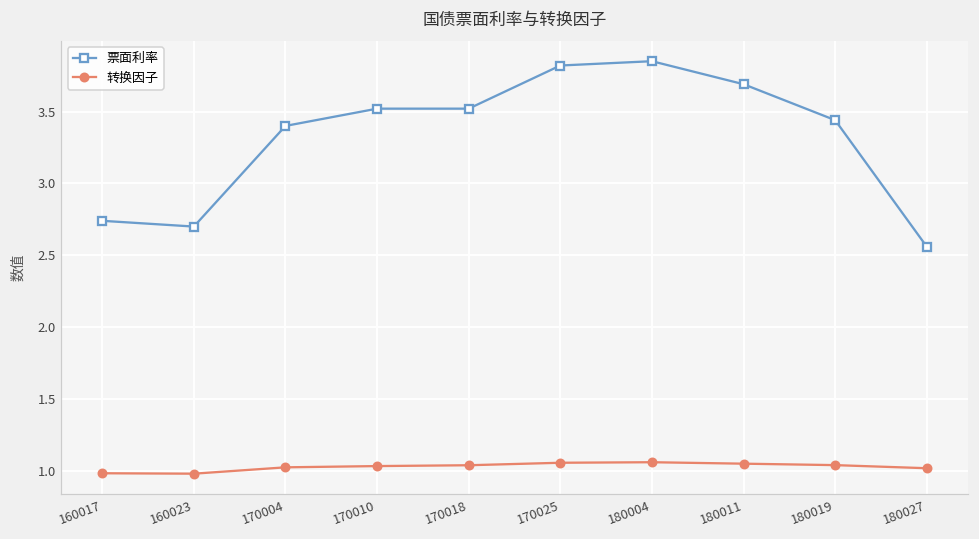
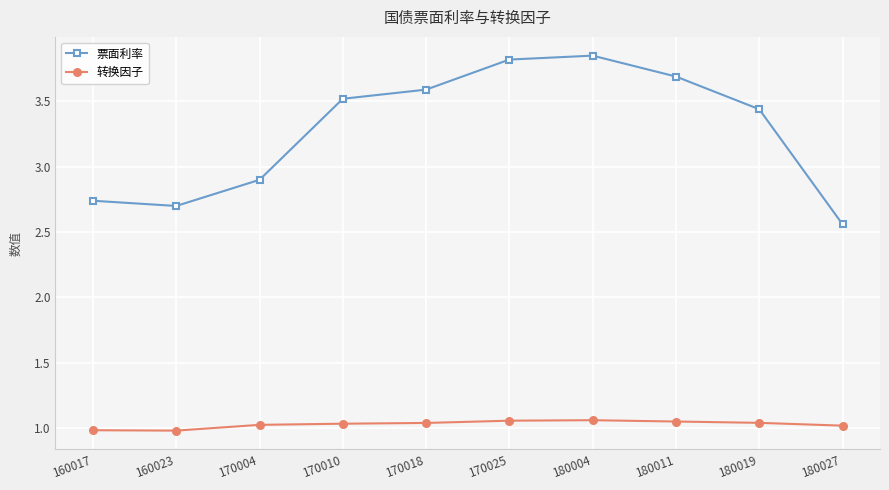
票面利率, 170004: 3.4 -> 2.9
票面利率, 170018: 3.52 -> 3.59
